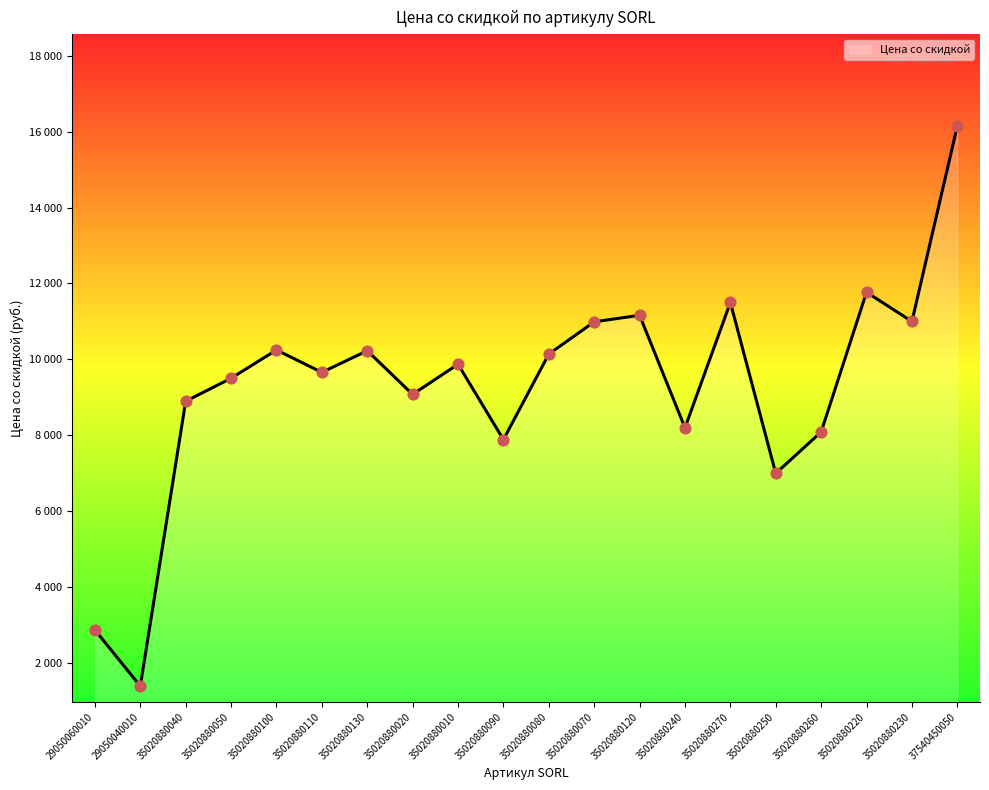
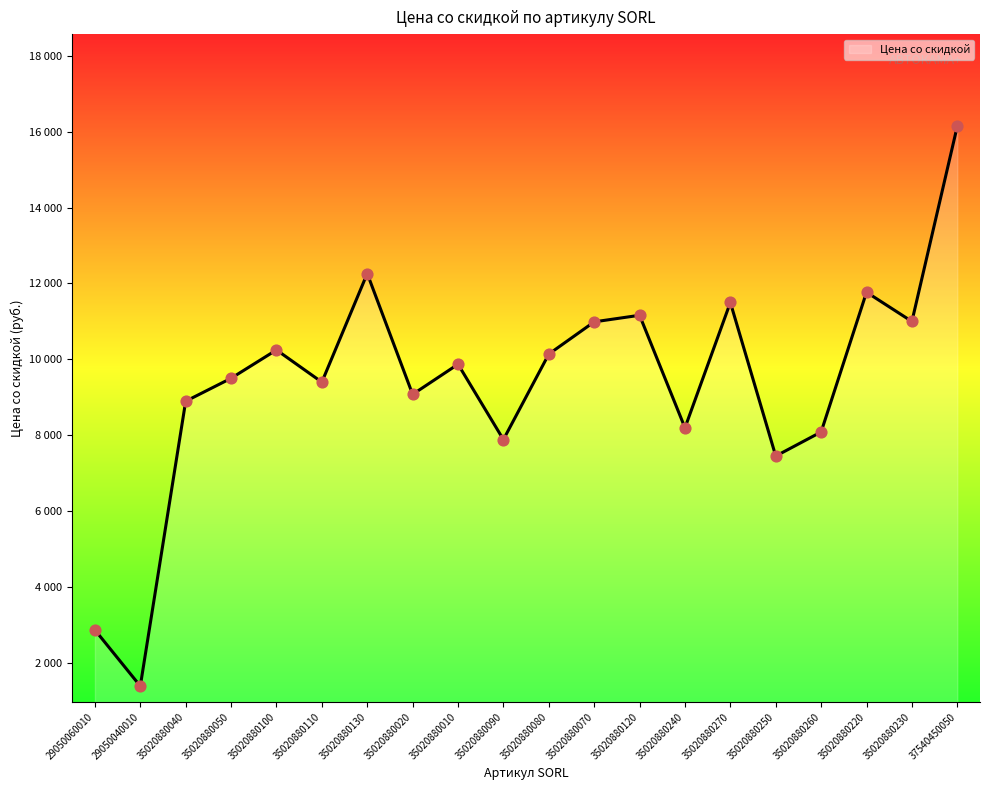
35020880110: 9700 -> 9400
35020880130: 10200 -> 12300
35020880250: 7000 -> 7500
